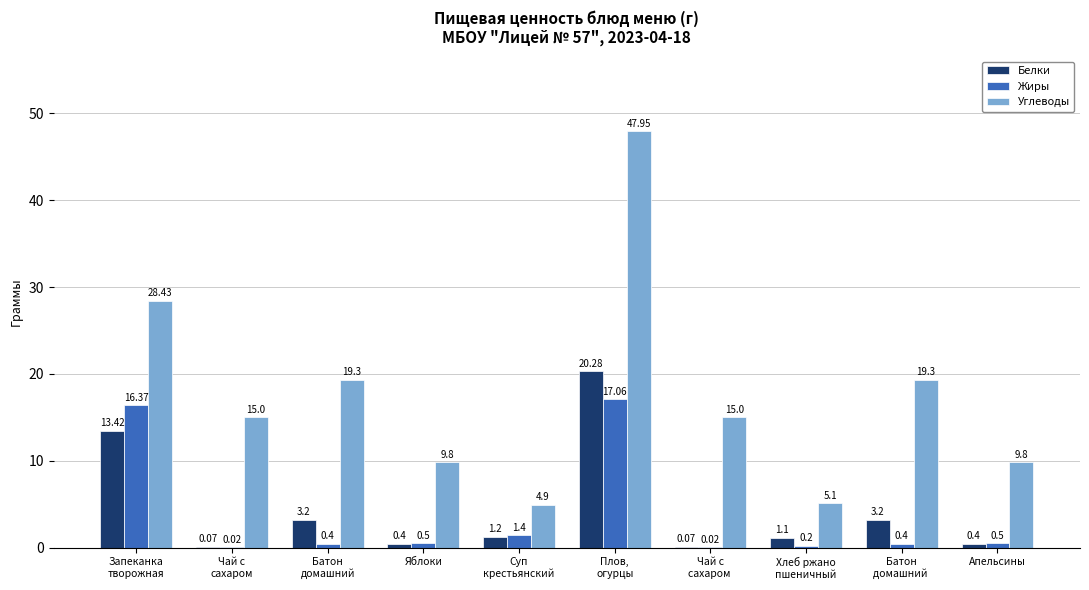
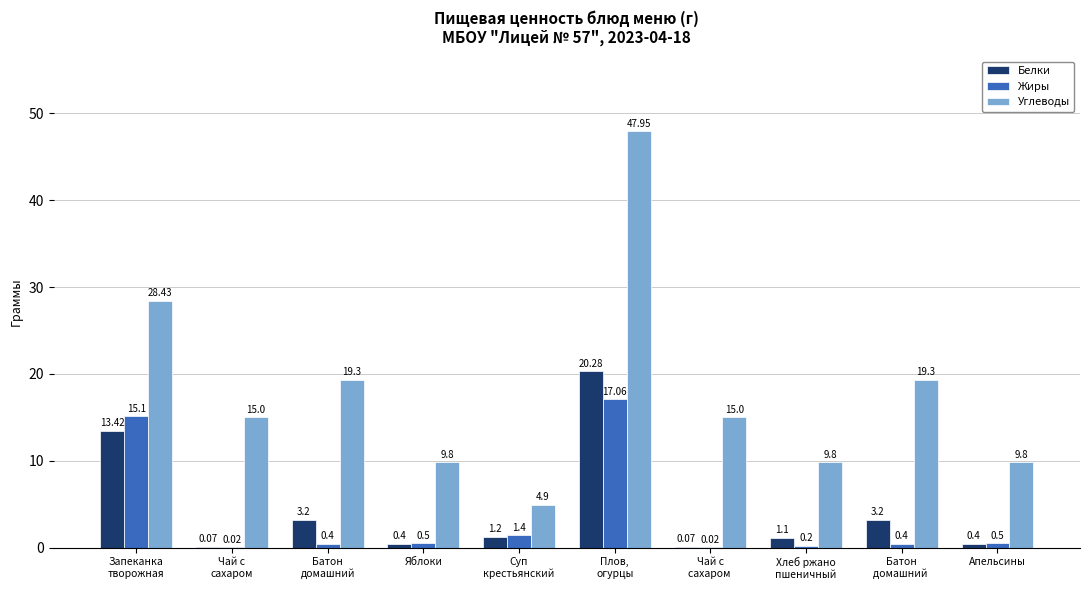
Жиры, Запеканка творожная: 16.37 -> 15.1
Углеводы, Хлеб ржано пшеничный: 5.1 -> 9.8
